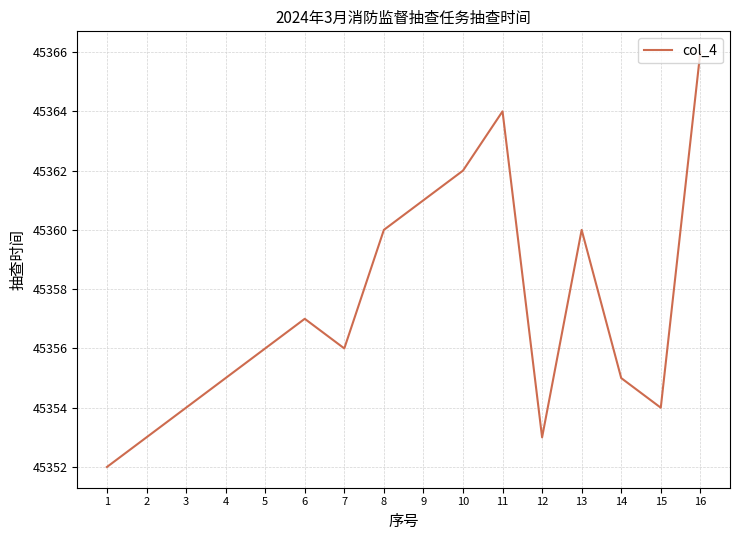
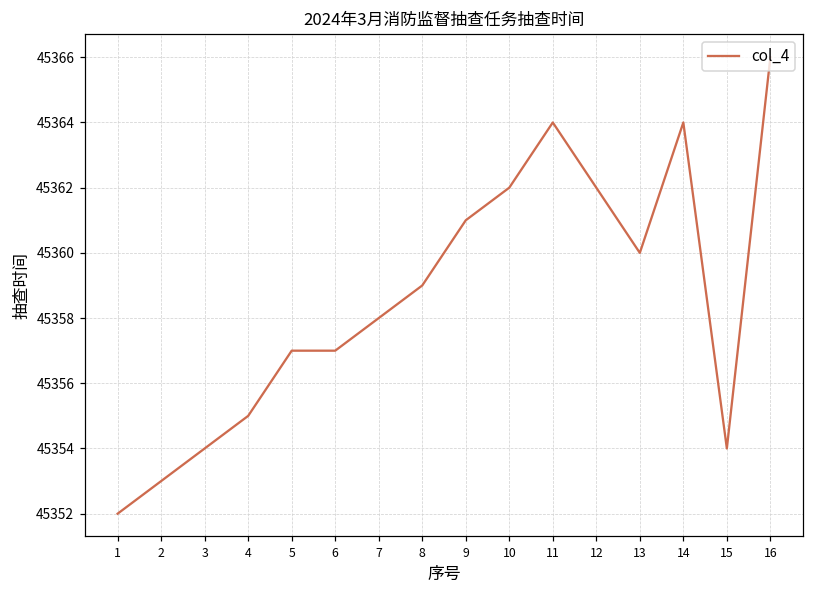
5: 45356 -> 45357
7: 45356 -> 45358
8: 45360 -> 45359
12: 45353 -> 45362
14: 45355 -> 45364
